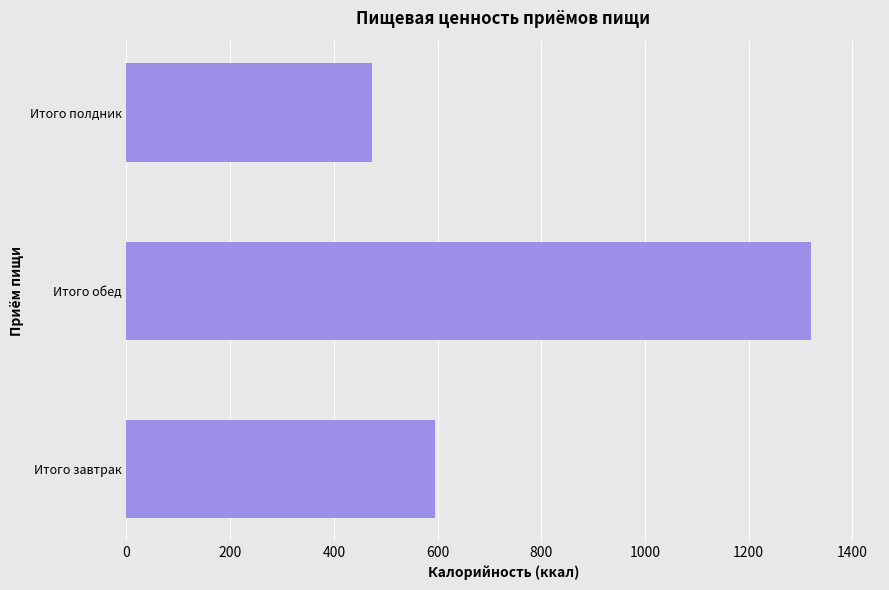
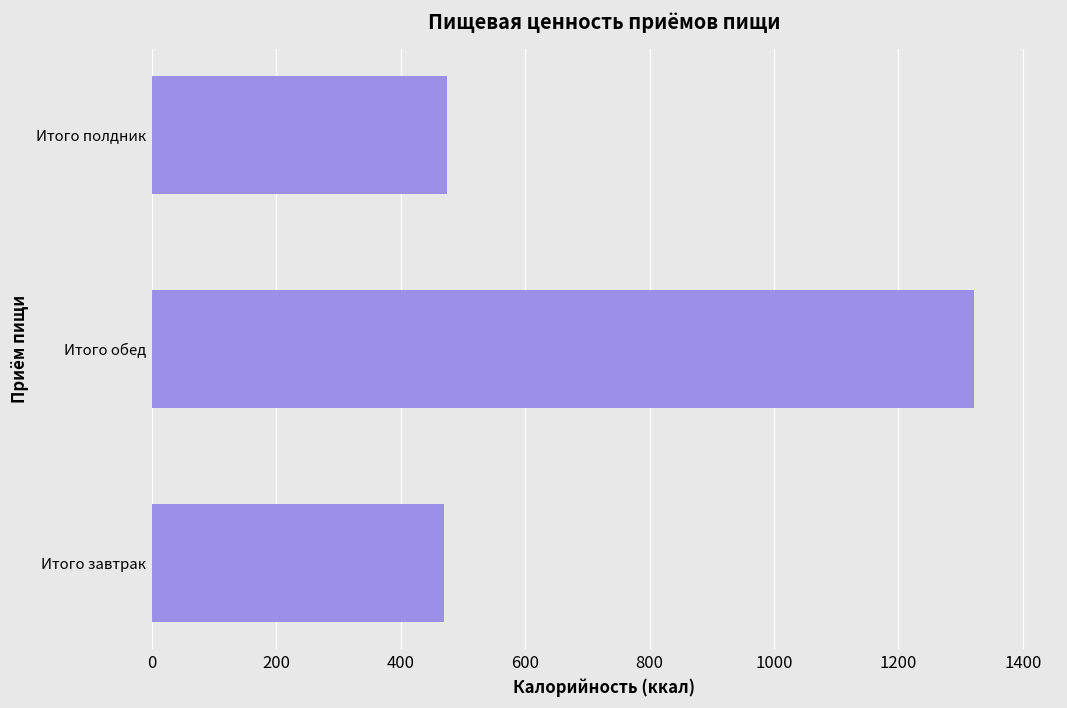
Итого завтрак: 590 -> 470
